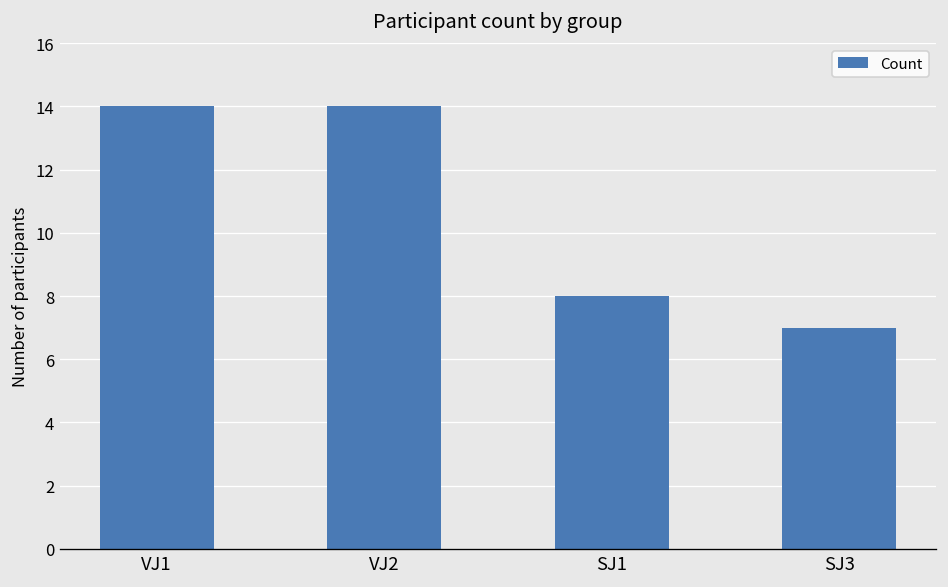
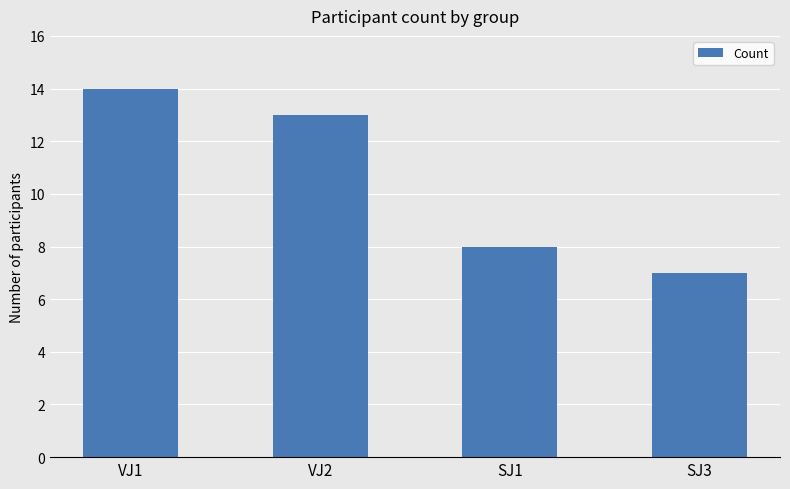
VJ2: 14 -> 13
